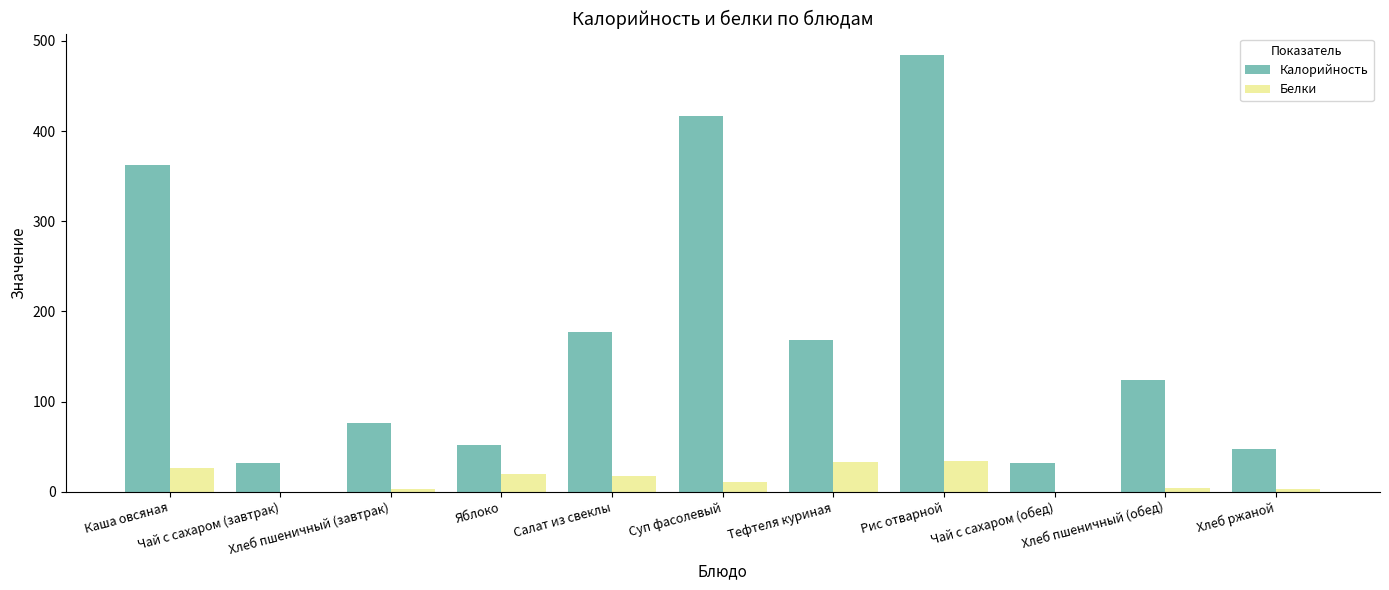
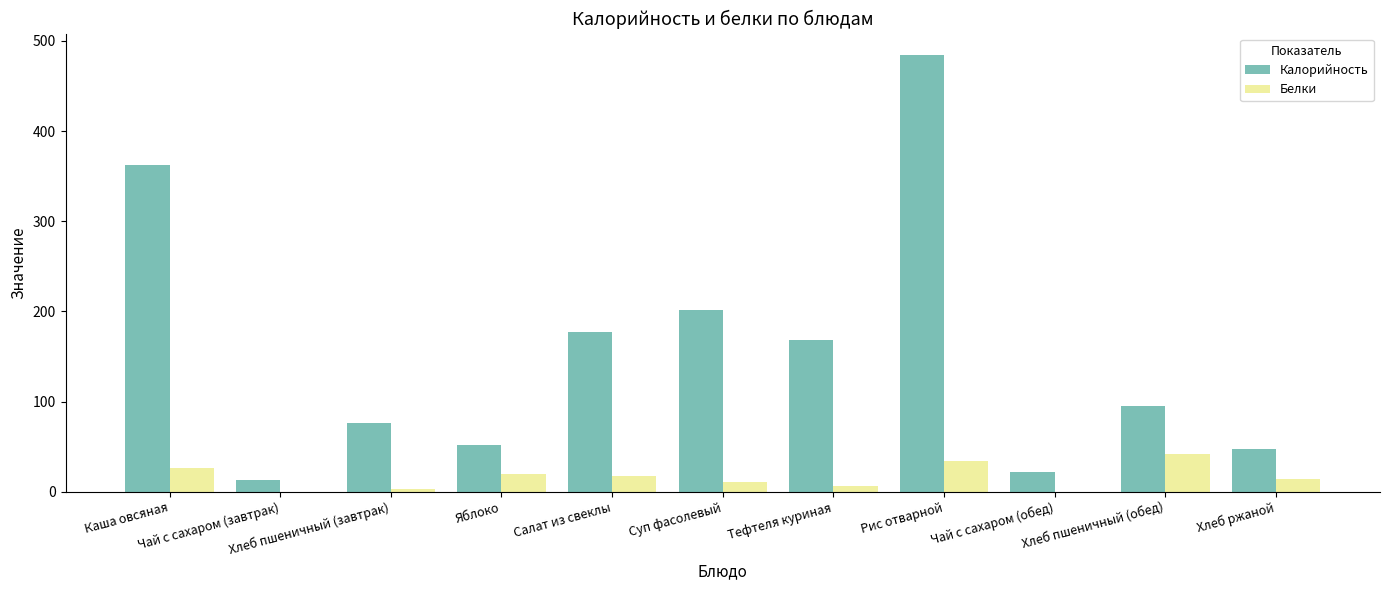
Калорийность, Чай с сахаром (завтрак): 30 -> 10
Калорийность, Суп фасолевый: 420 -> 200
Белки, Тефтеля куриная: 30 -> 10
Калорийность, Чай с сахаром (обед): 30 -> 20
Калорийность, Хлеб пшеничный (обед): 120 -> 90
Белки, Хлеб пшеничный (обед): 0 -> 40
Белки, Хлеб ржаной: 0 -> 10
